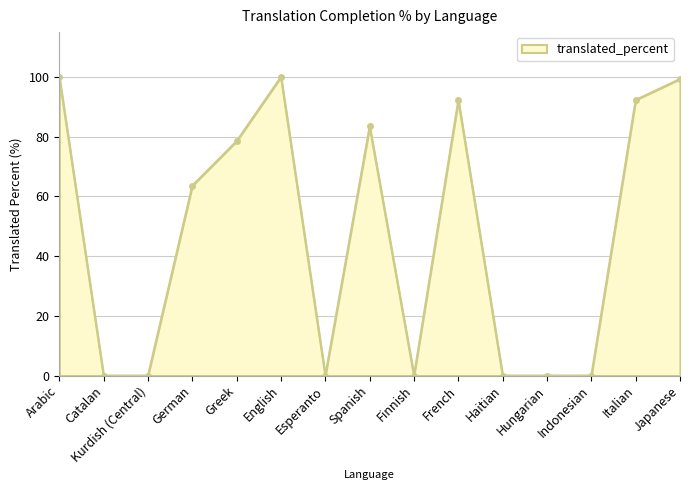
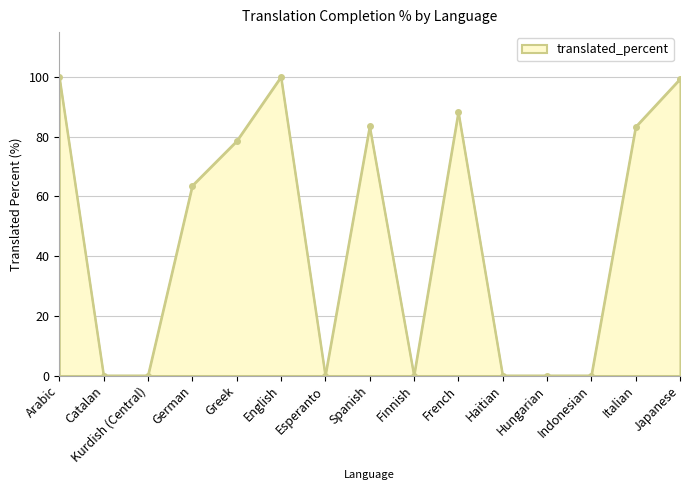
French: 92 -> 88
Italian: 92 -> 83
